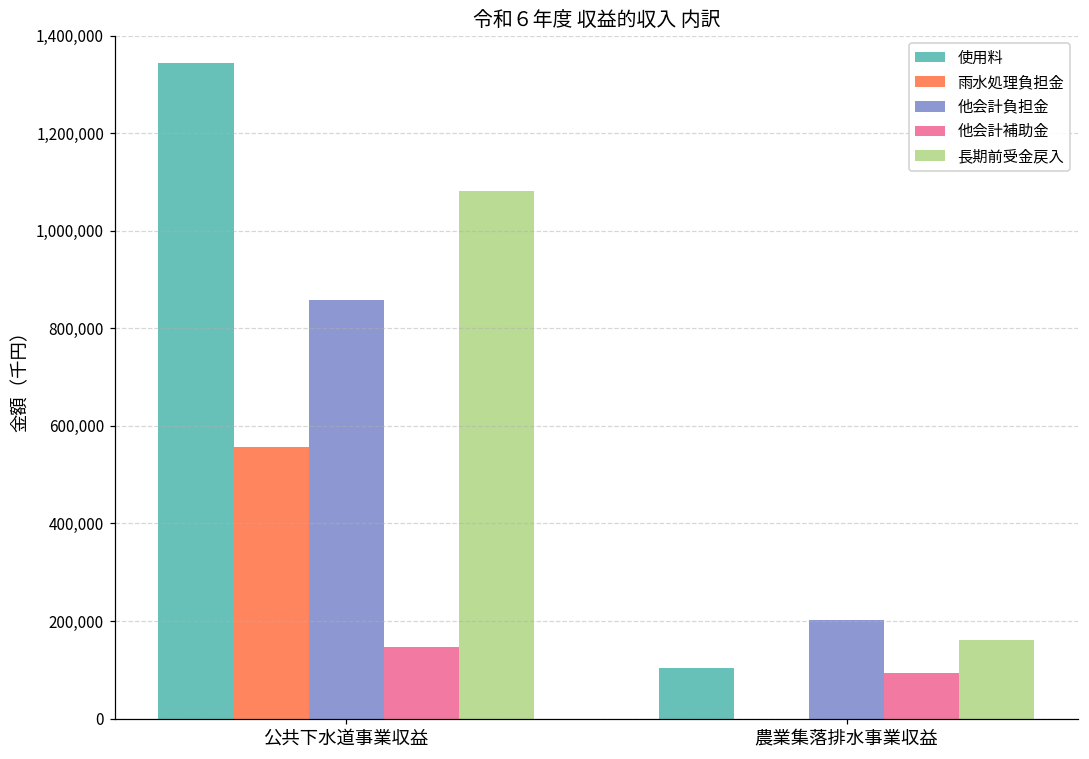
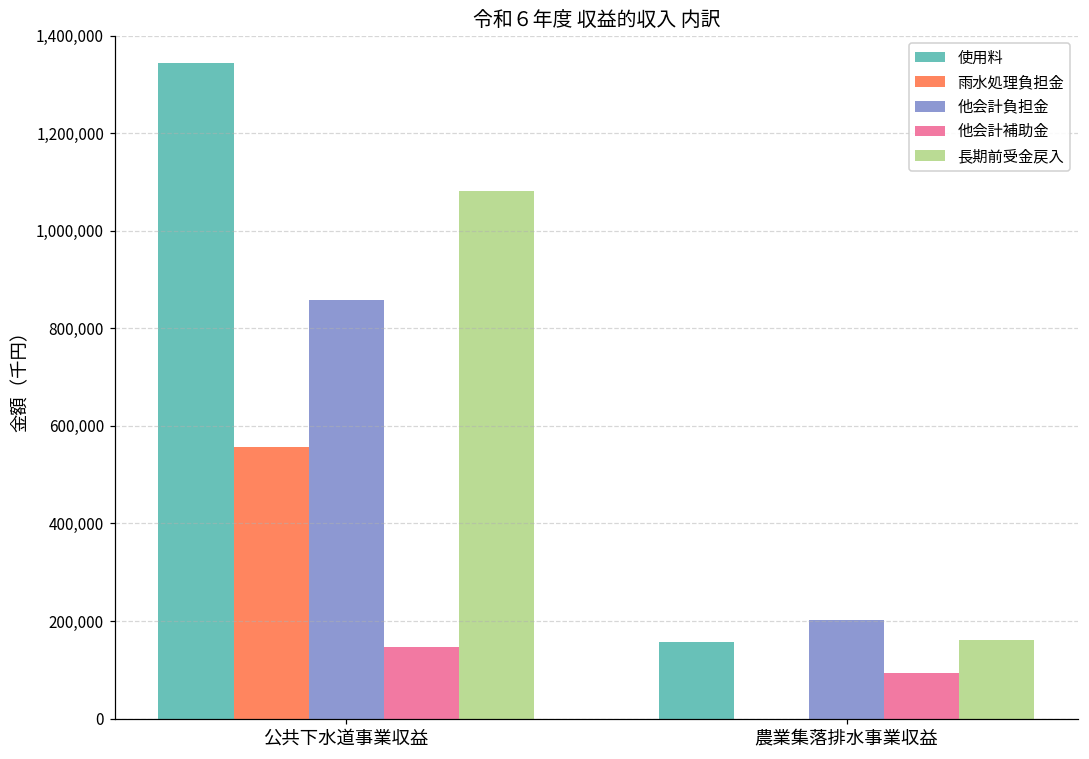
使用料, 農業集落排水事業収益: 100,000 -> 160,000
